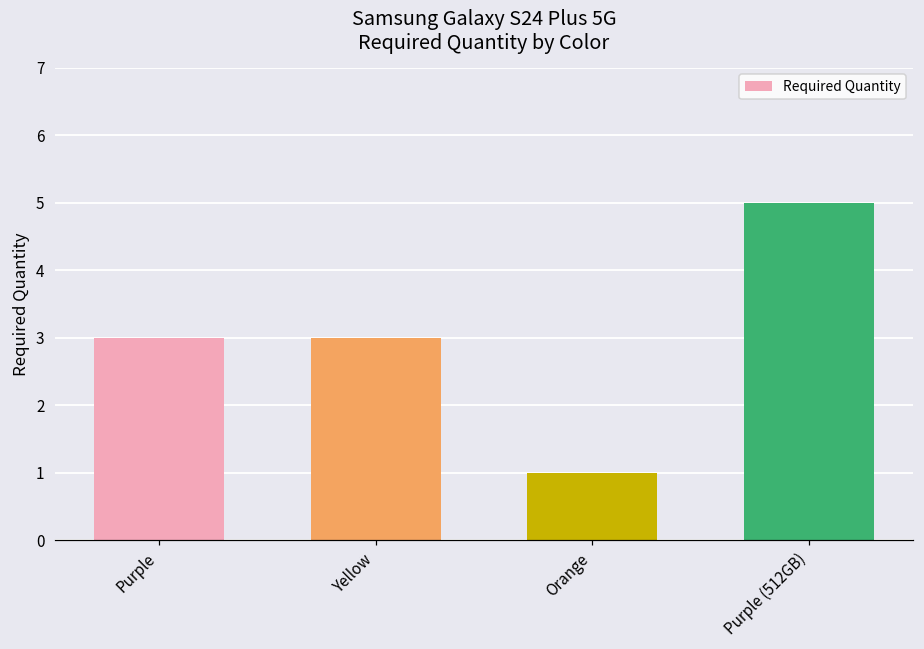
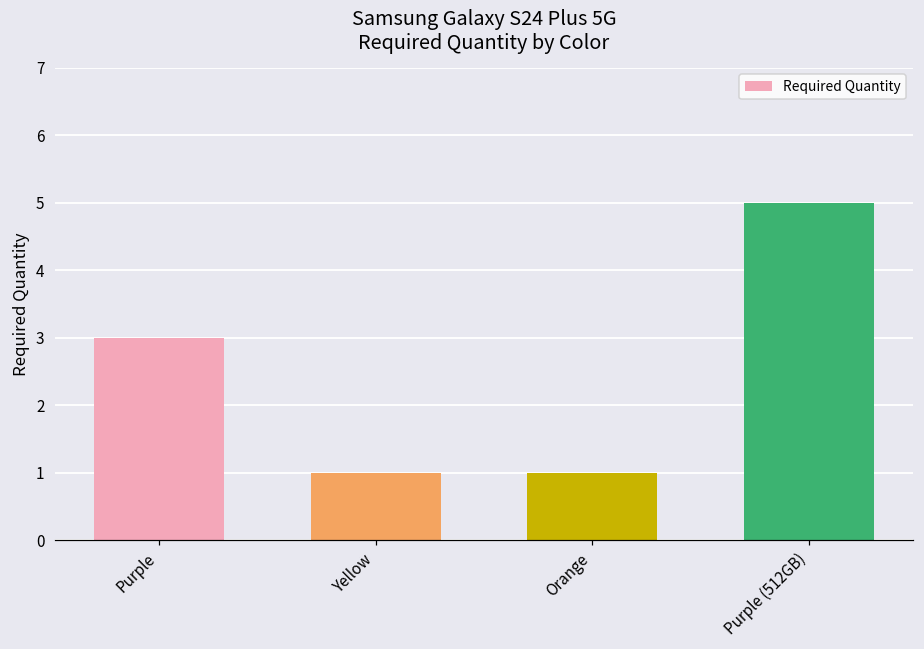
Yellow: 3 -> 1
